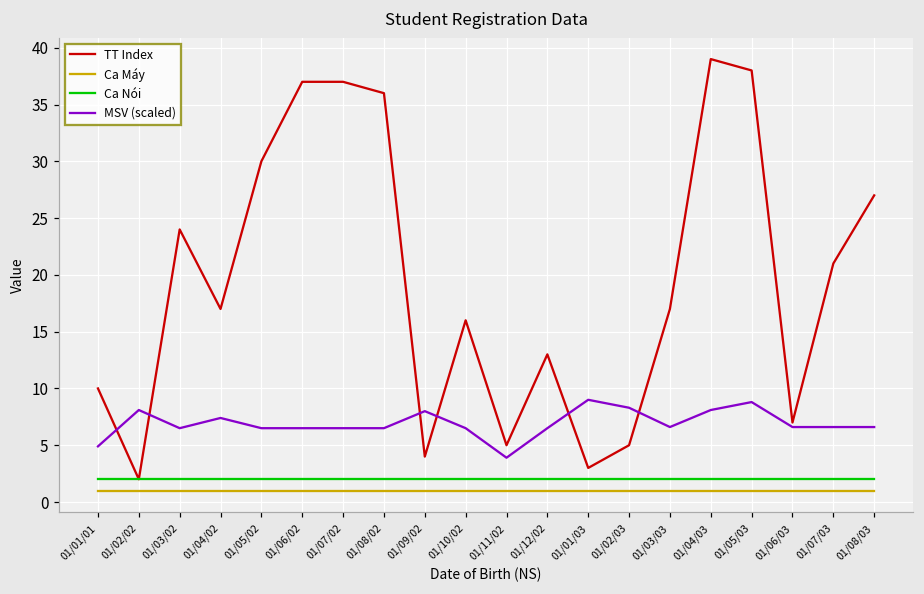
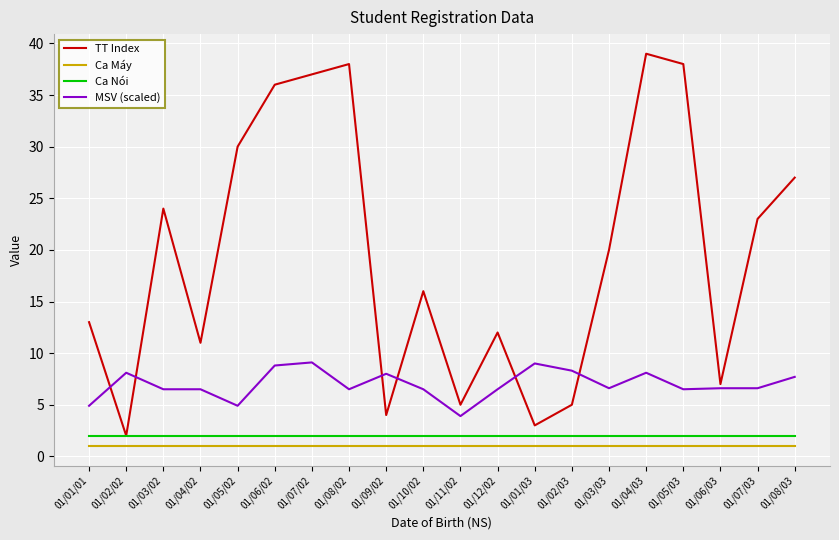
TT Index, 01/01/01: 10 -> 13
TT Index, 01/04/02: 17 -> 11
MSV (scaled), 01/04/02: 7.4 -> 6.5
MSV (scaled), 01/05/02: 6.5 -> 4.9
TT Index, 01/06/02: 37 -> 36
MSV (scaled), 01/06/02: 6.5 -> 8.8
MSV (scaled), 01/07/02: 6.5 -> 9.1
TT Index, 01/08/02: 36 -> 38
TT Index, 01/12/02: 13 -> 12
TT Index, 01/03/03: 17 -> 20
MSV (scaled), 01/05/03: 8.8 -> 6.5
TT Index, 01/07/03: 21 -> 23
MSV (scaled), 01/08/03: 6.6 -> 7.7
